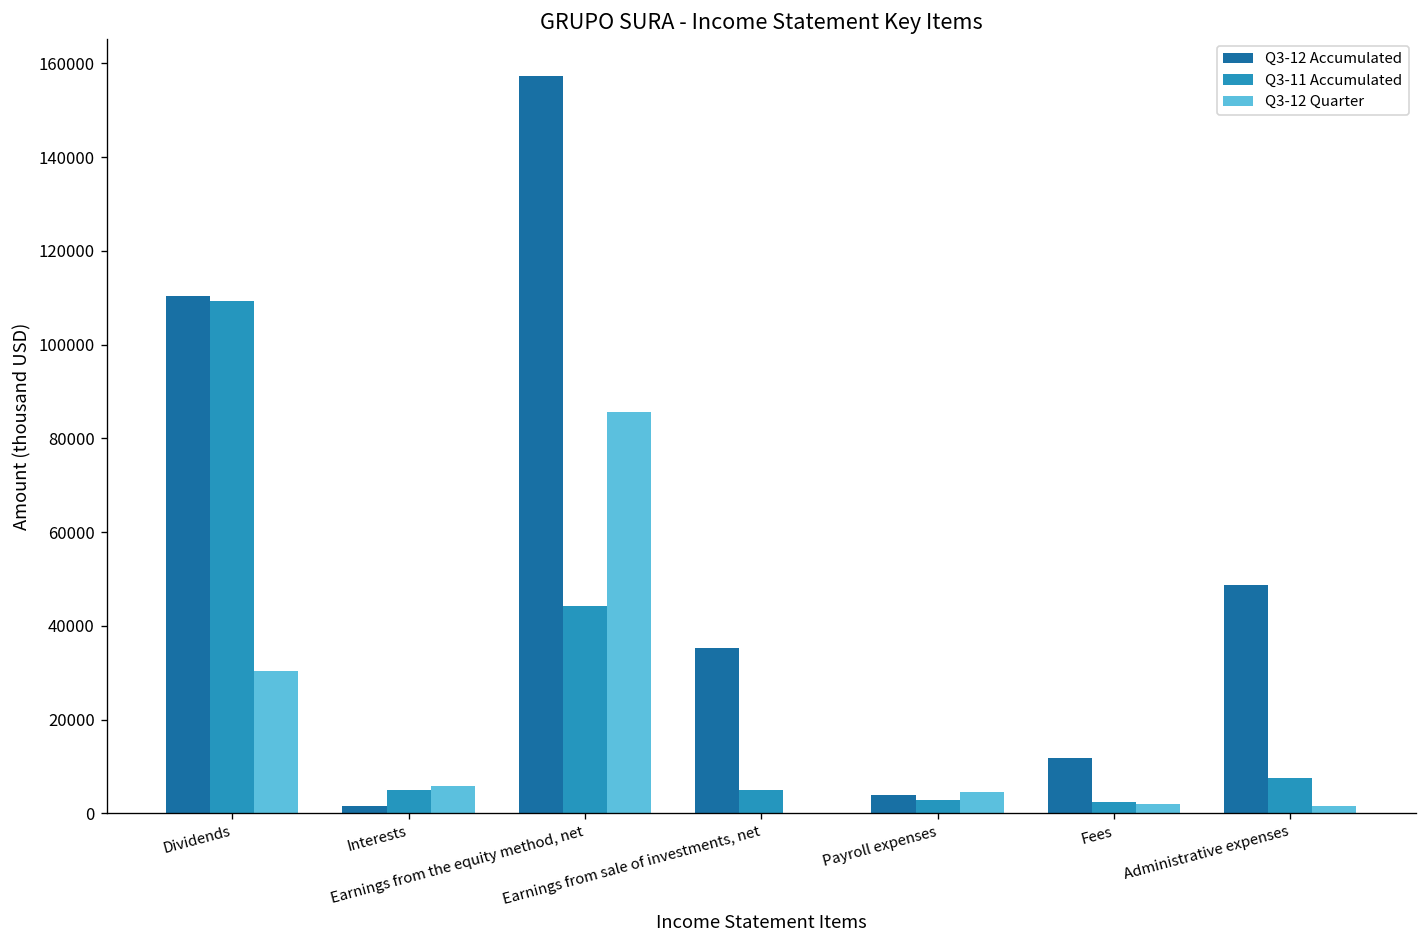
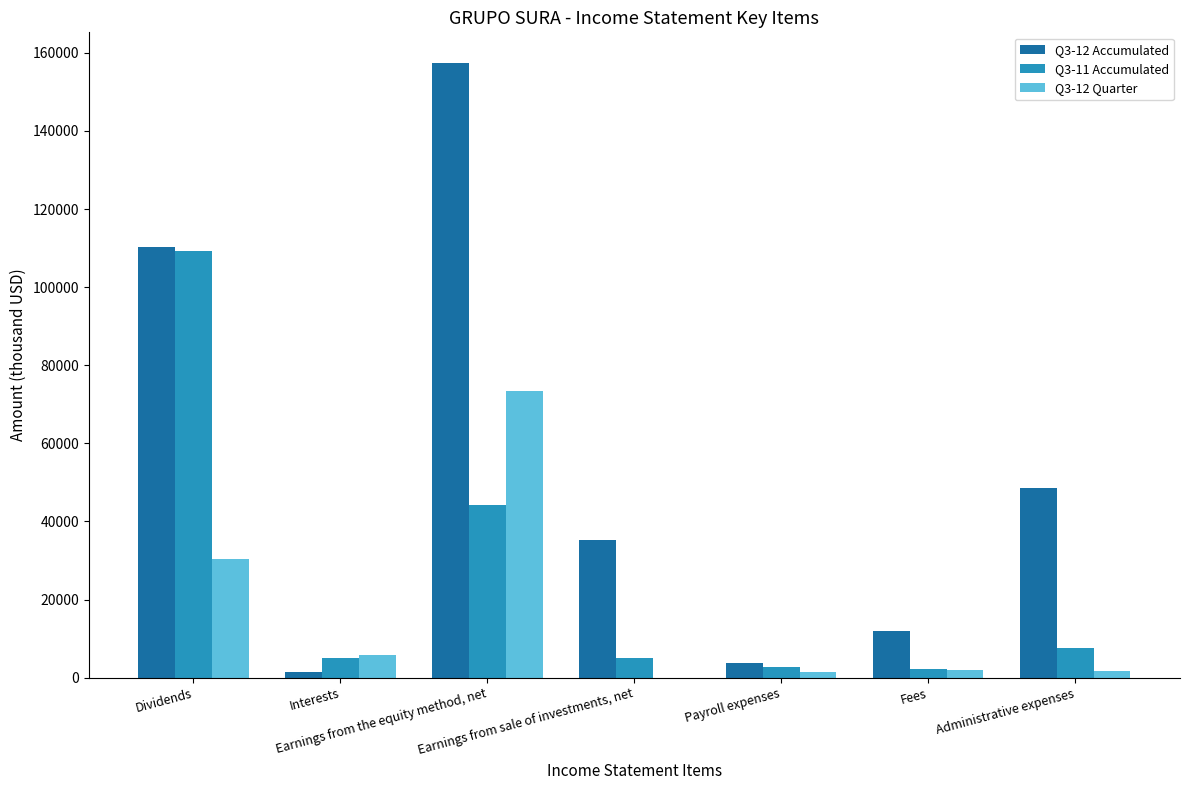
Q3-12 Quarter, Earnings from the equity method, net: 86000 -> 73000
Q3-12 Quarter, Payroll expenses: 5000 -> 1000
